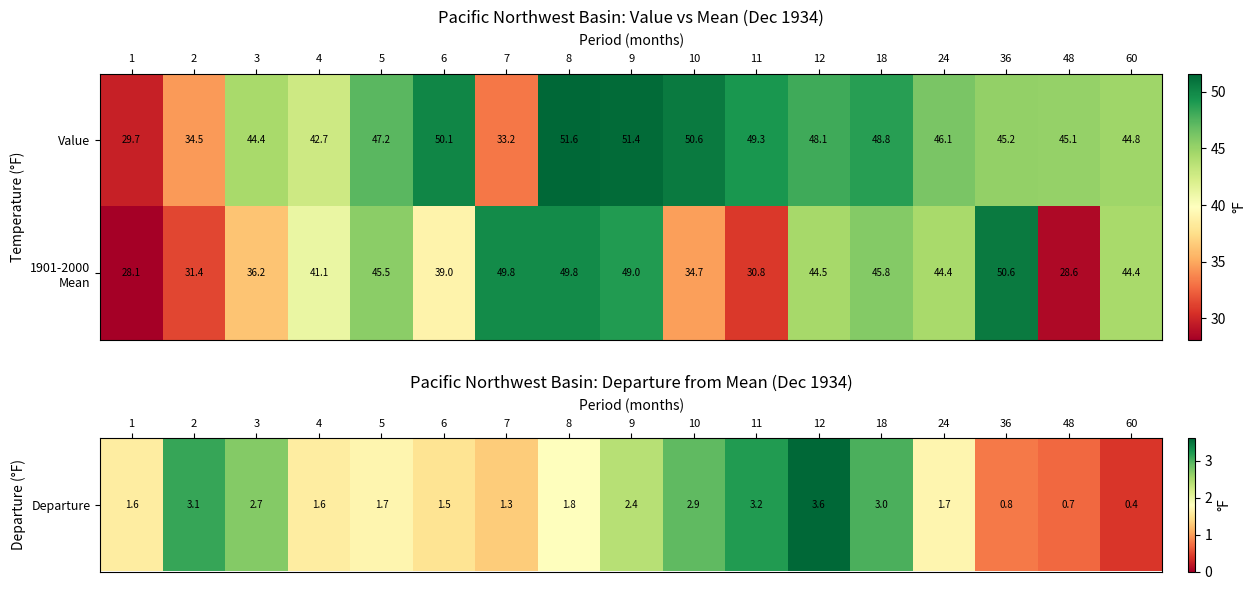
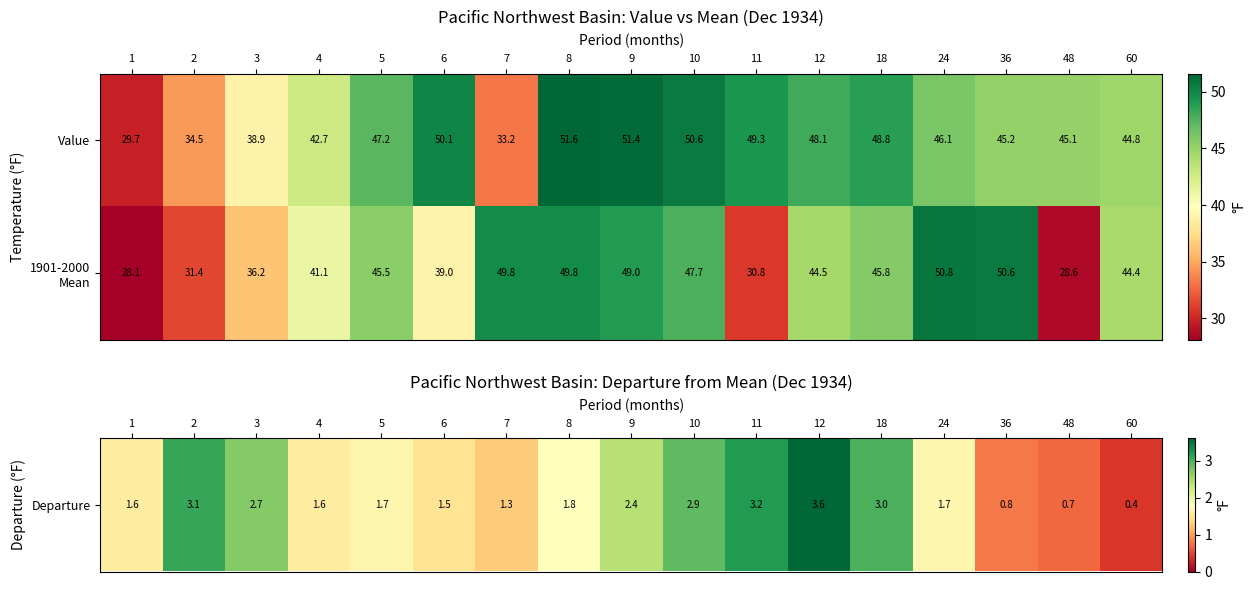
Value, 3: 44.4 -> 38.9
1901-2000 Mean, 10: 34.7 -> 47.7
1901-2000 Mean, 24: 44.4 -> 50.8
